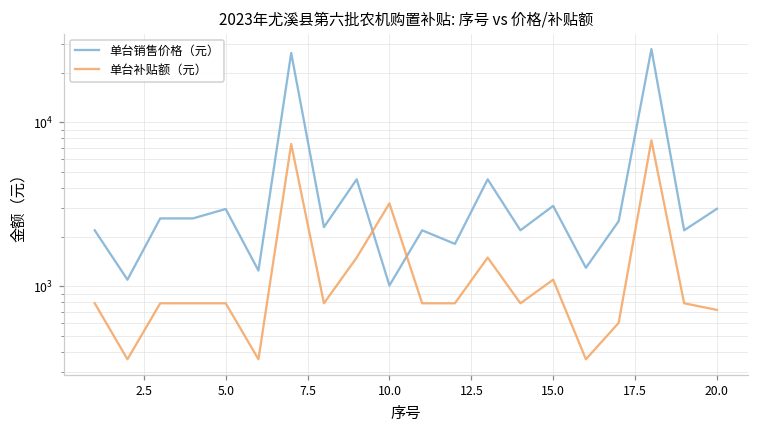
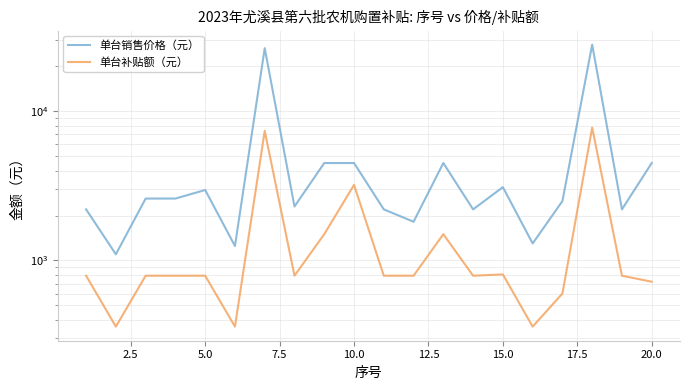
单台销售价格（元）, 10.0: 1000 -> 4500
单台补贴额（元）, 15.0: 1100 -> 800
单台销售价格（元）, 20.0: 3000 -> 4500
